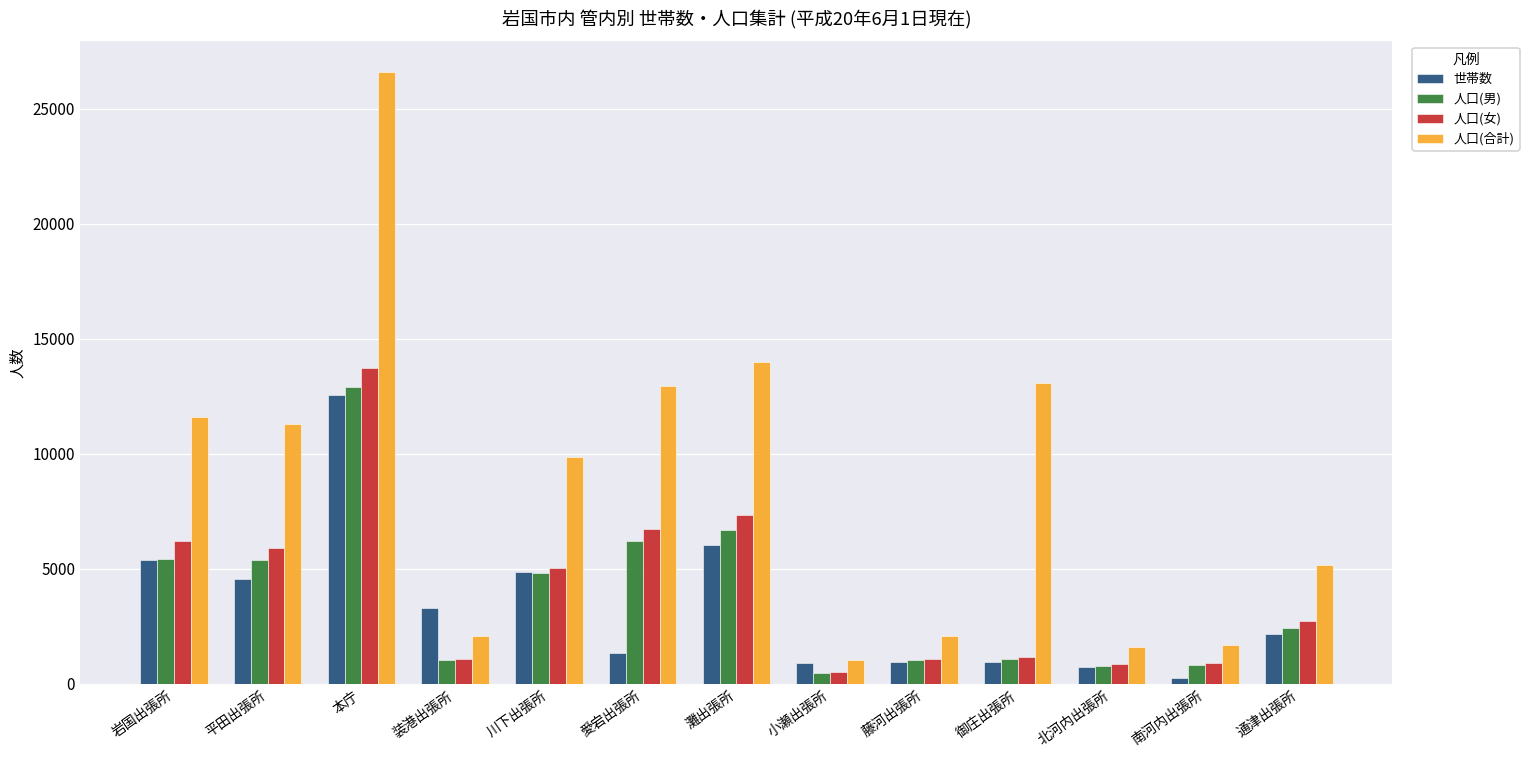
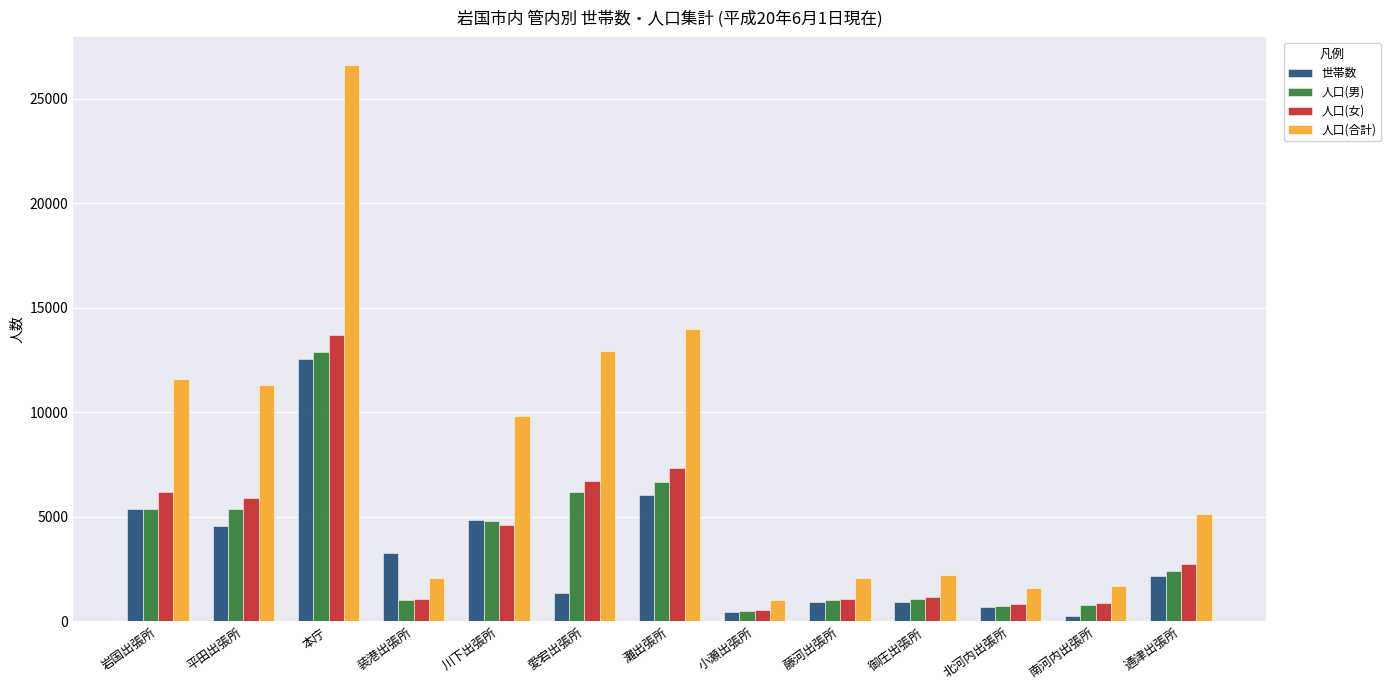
人口(女), 川下出張所: 5000 -> 4600
世帯数, 小瀬出張所: 900 -> 400
人口(合計), 御庄出張所: 13100 -> 2200
